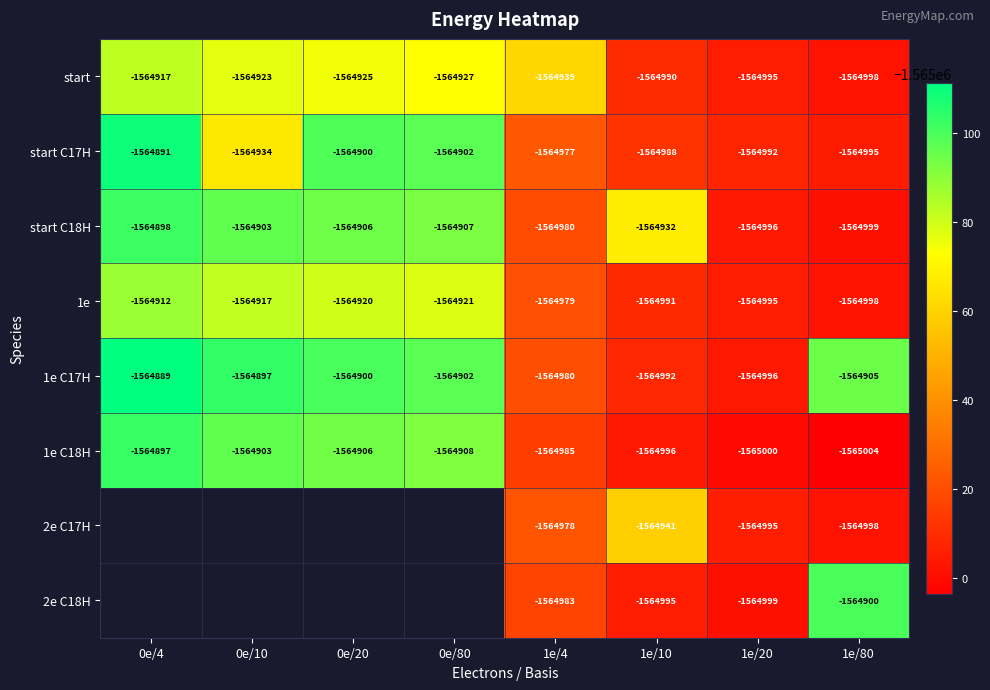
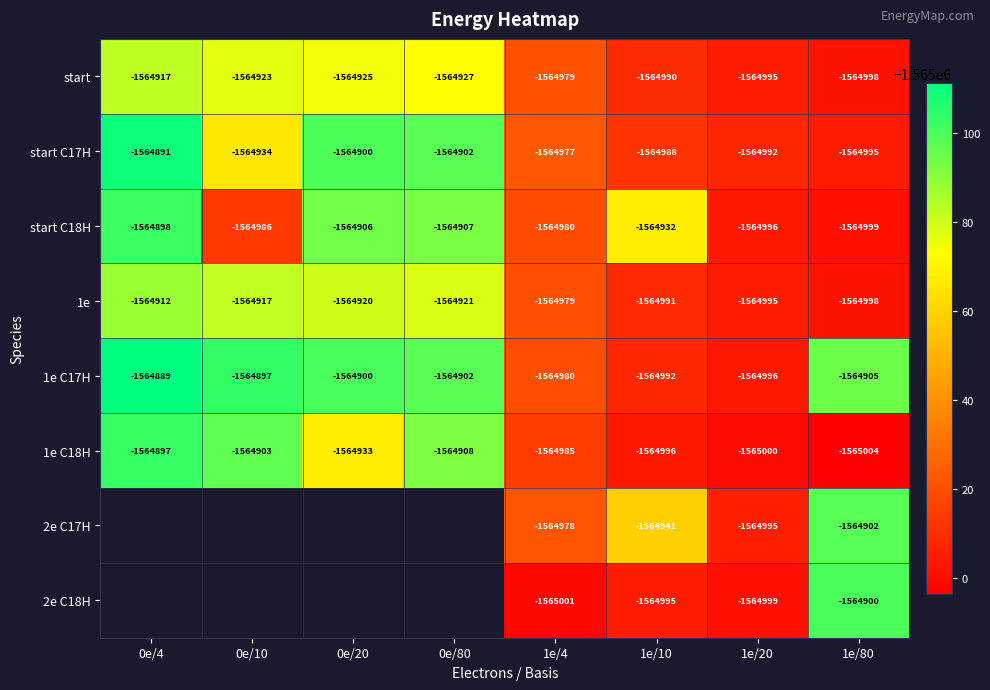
start, 1e/4: -1564939 -> -1564979
start C18H, 0e/10: -1564903 -> -1564986
1e C18H, 0e/20: -1564906 -> -1564933
2e C17H, 1e/80: -1564998 -> -1564902
2e C18H, 1e/4: -1564983 -> -1565001
